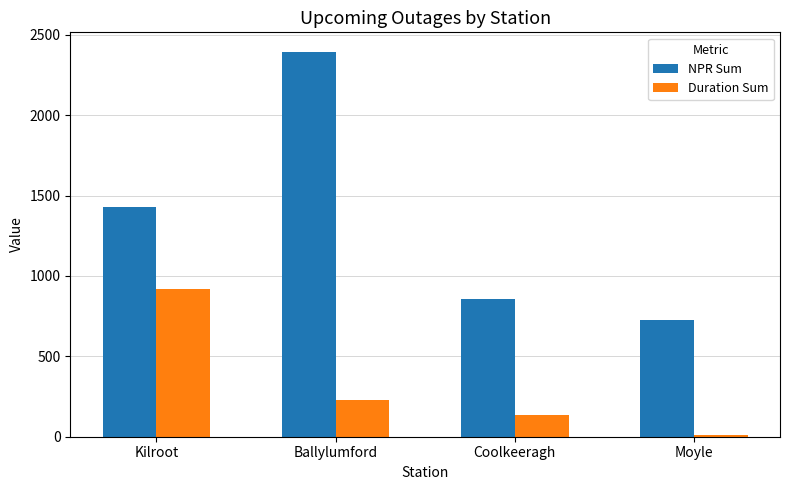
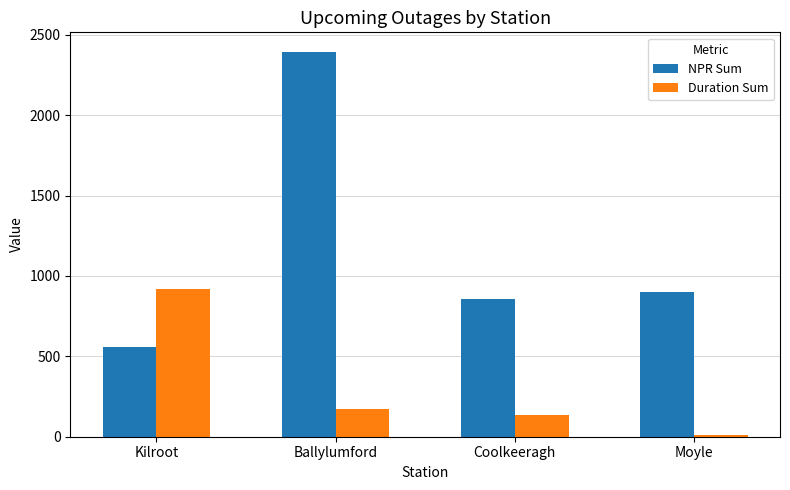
NPR Sum, Kilroot: 1430 -> 560
Duration Sum, Ballylumford: 230 -> 170
NPR Sum, Moyle: 720 -> 900
